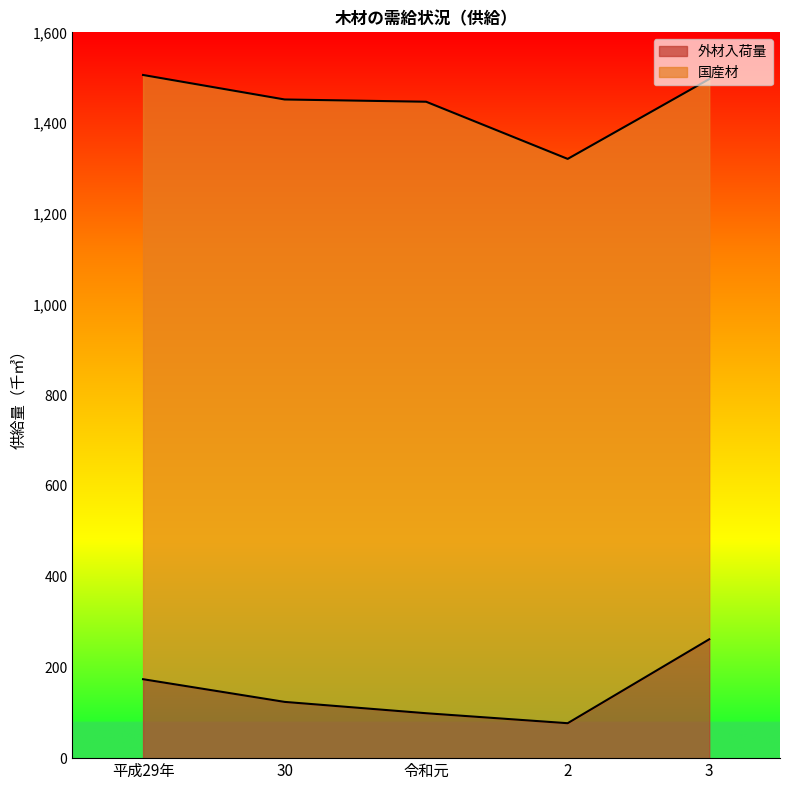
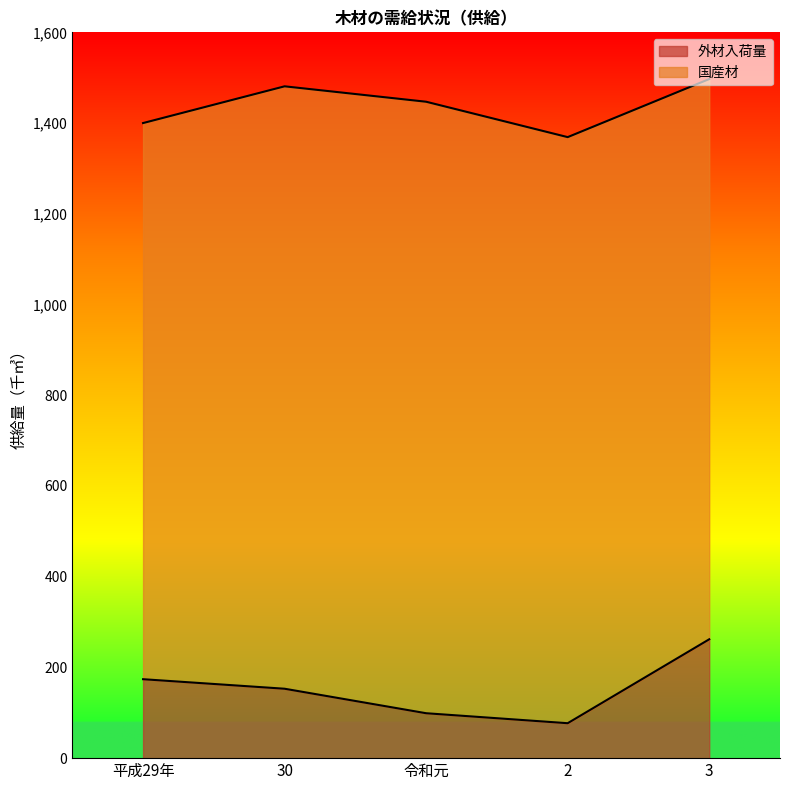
国産材, 平成29年: 1,330 -> 1,230
外材入荷量, 30: 120 -> 150
国産材, 2: 1,240 -> 1,290
